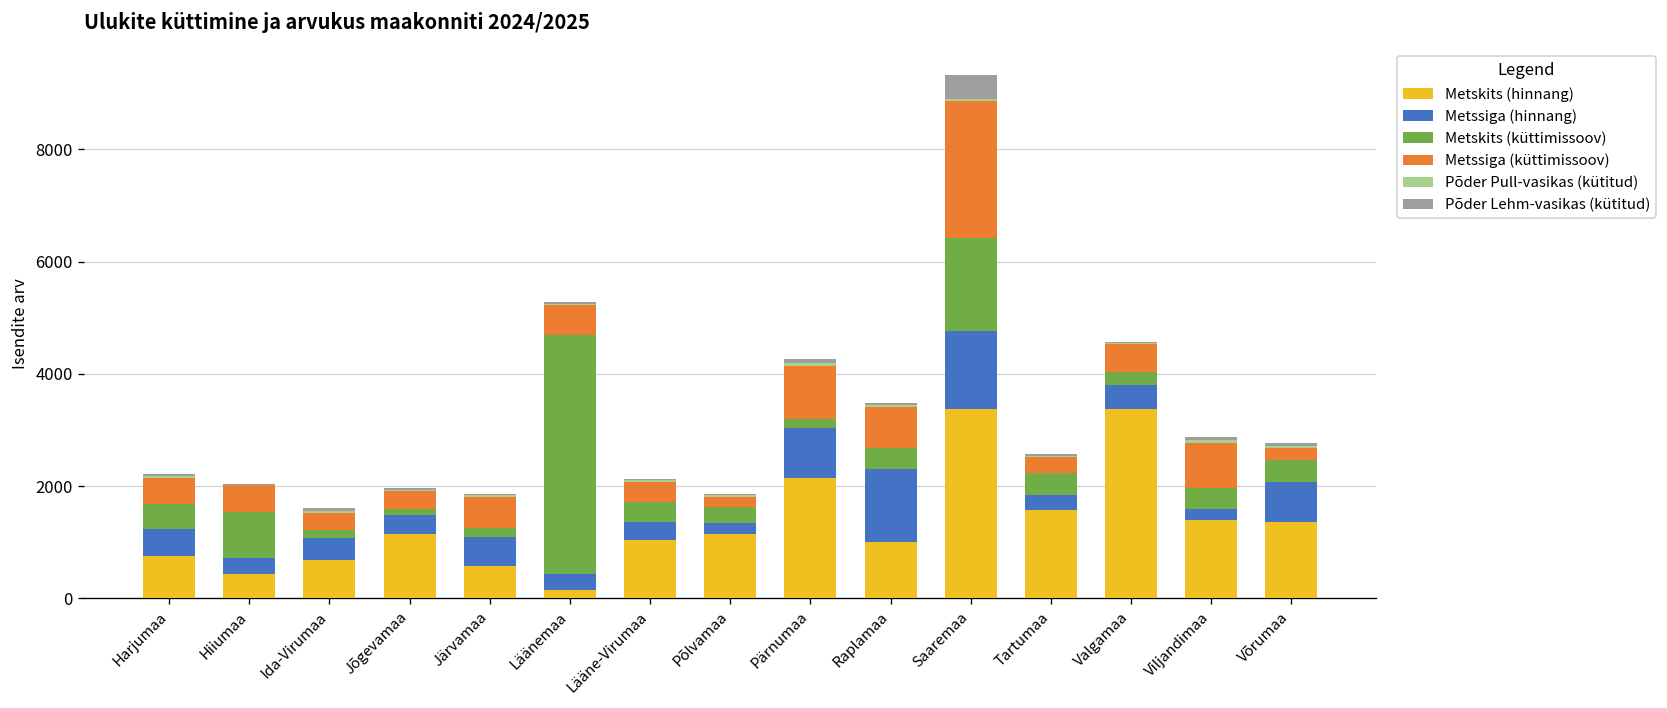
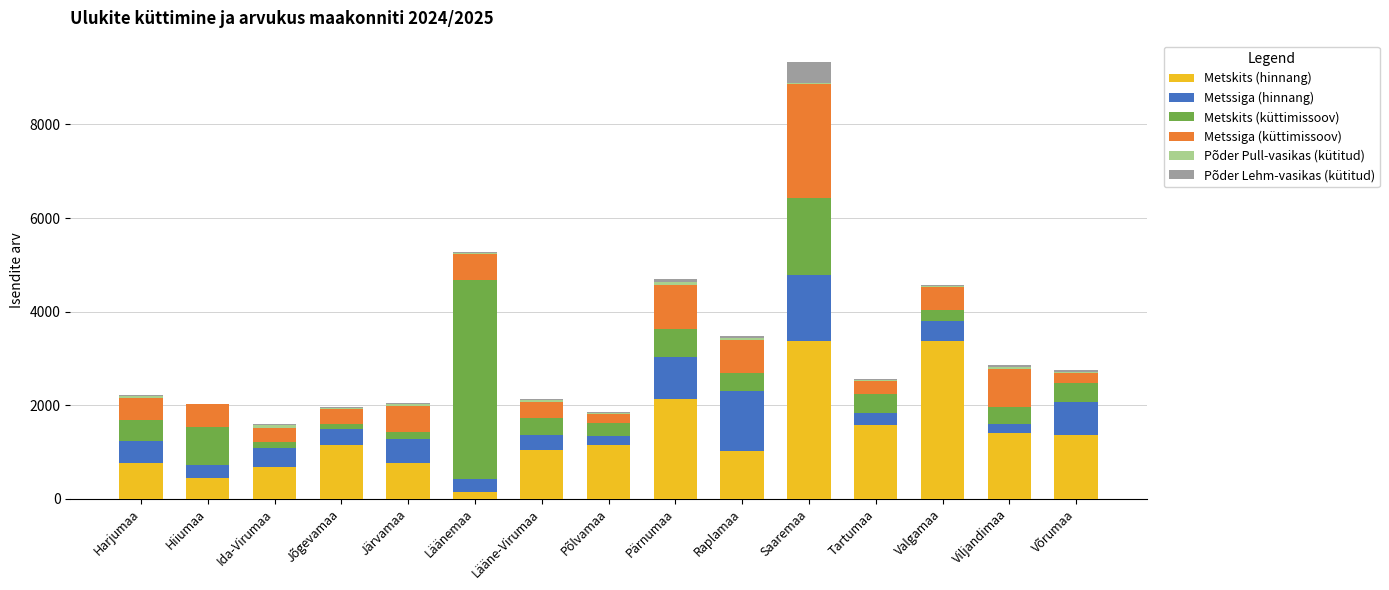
Metskits (hinnang), Järvamaa: 600 -> 800
Metskits (küttimissoov), Pärnumaa: 200 -> 600
